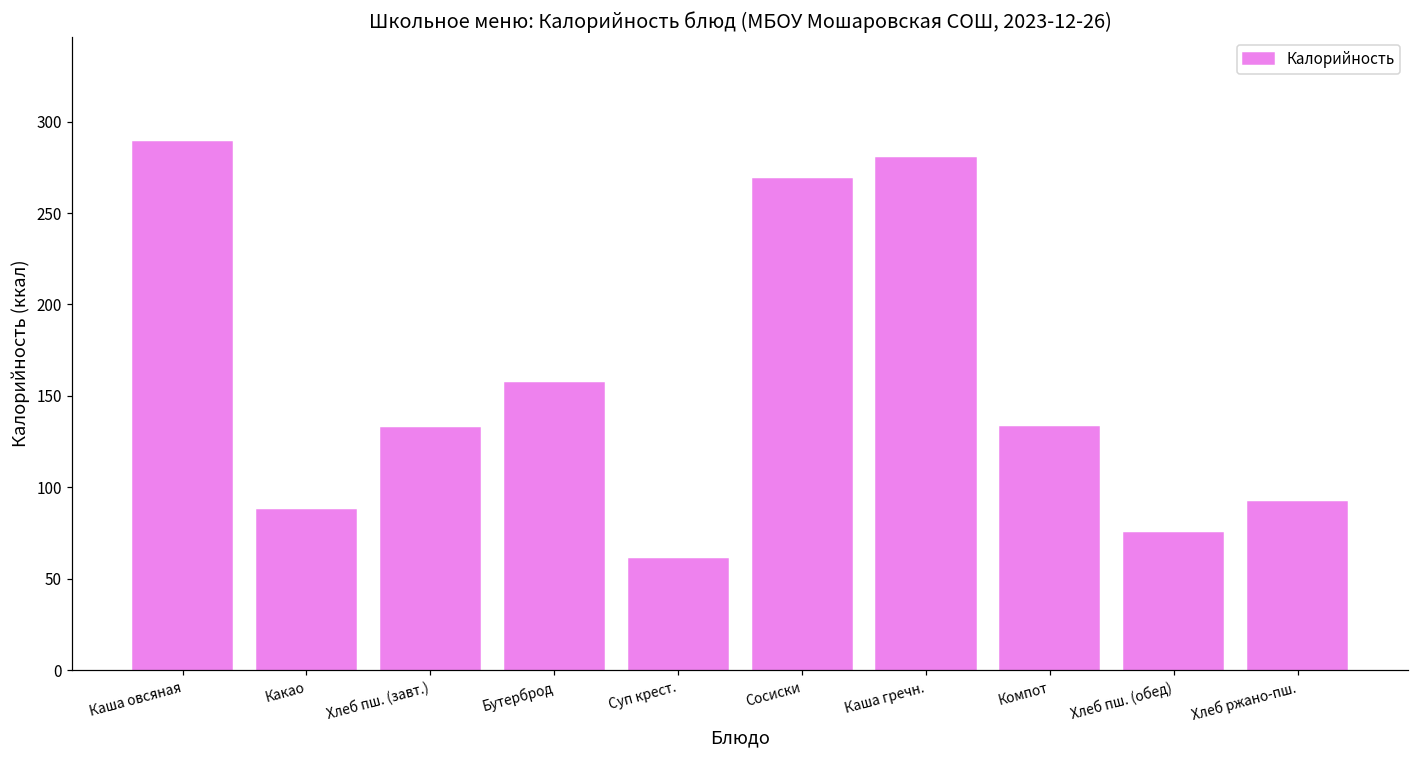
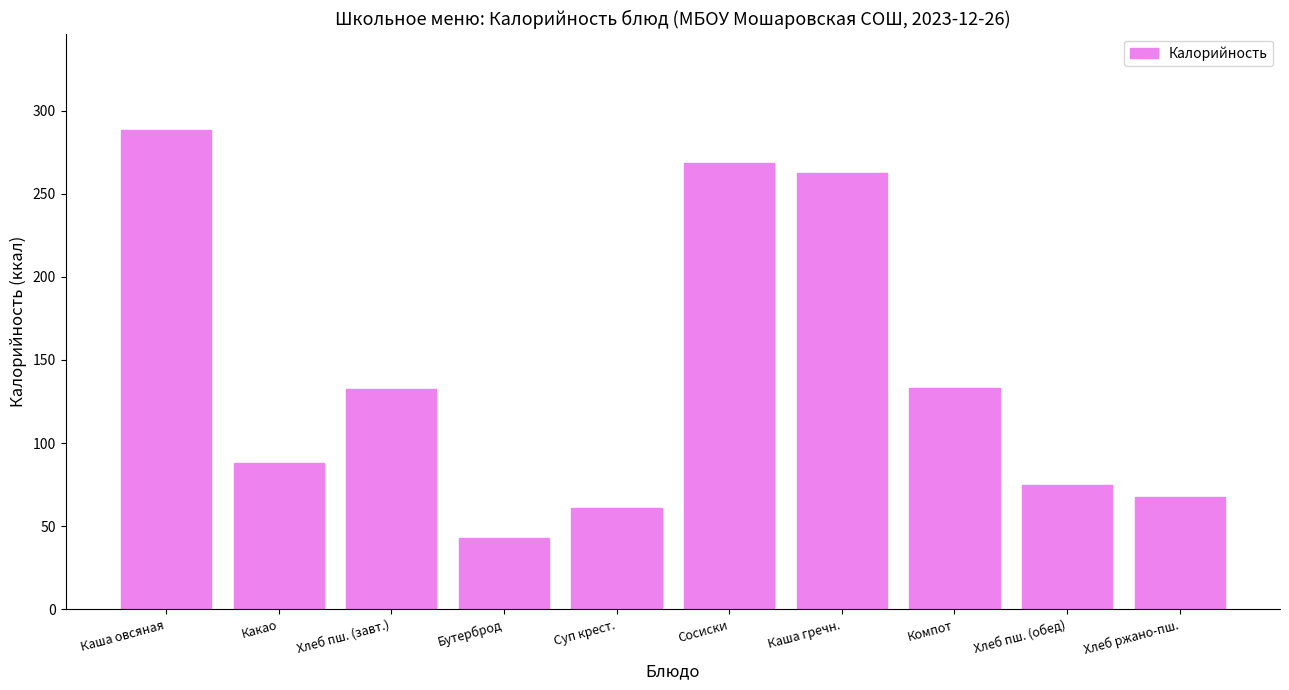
Бутерброд: 157 -> 43
Каша гречн.: 280 -> 263
Хлеб ржано-пш.: 92 -> 67
